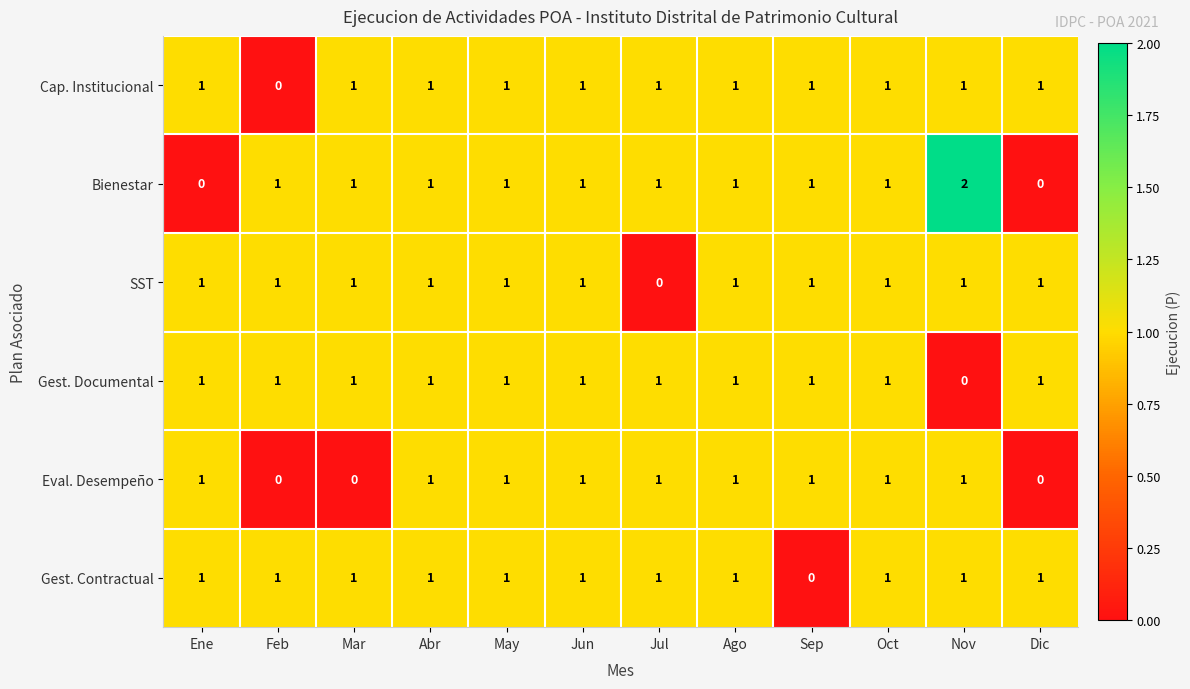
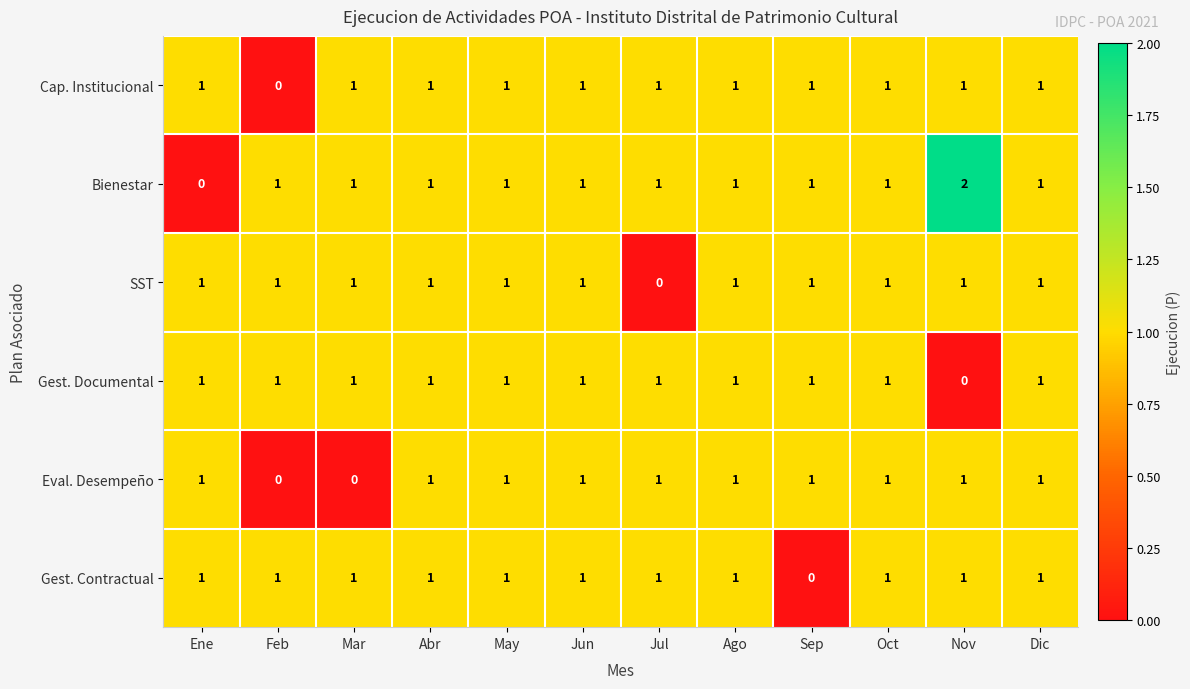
Bienestar, Dic: 0 -> 1
Eval. Desempeño, Dic: 0 -> 1
